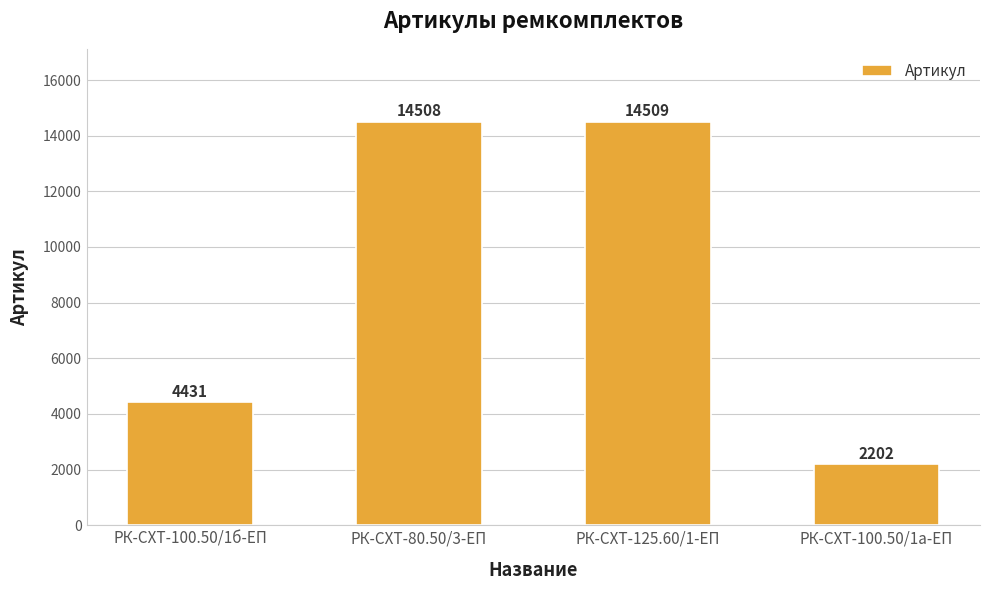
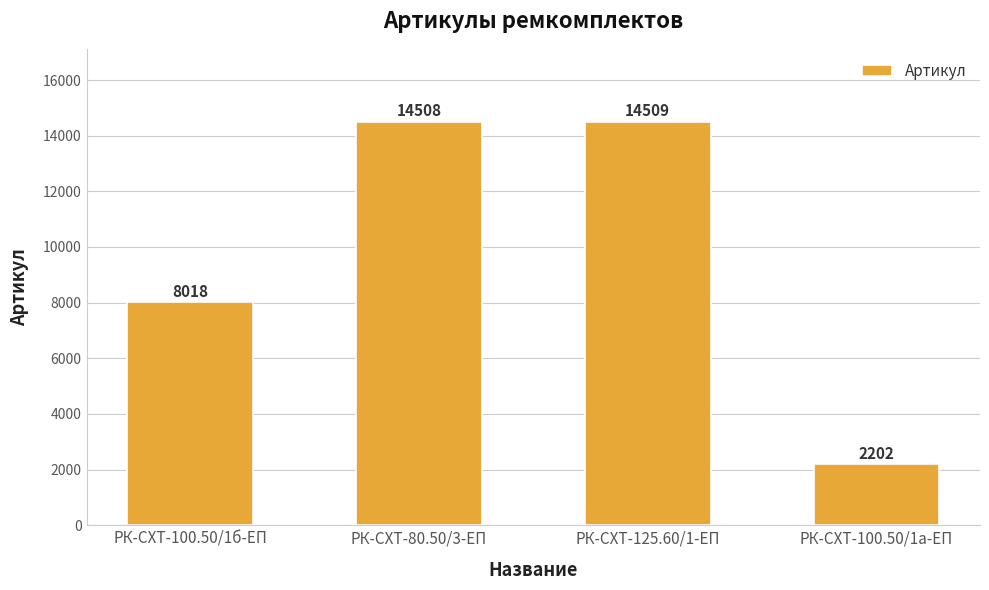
РК-СХТ-100.50/1б-ЕП: 4431 -> 8018
